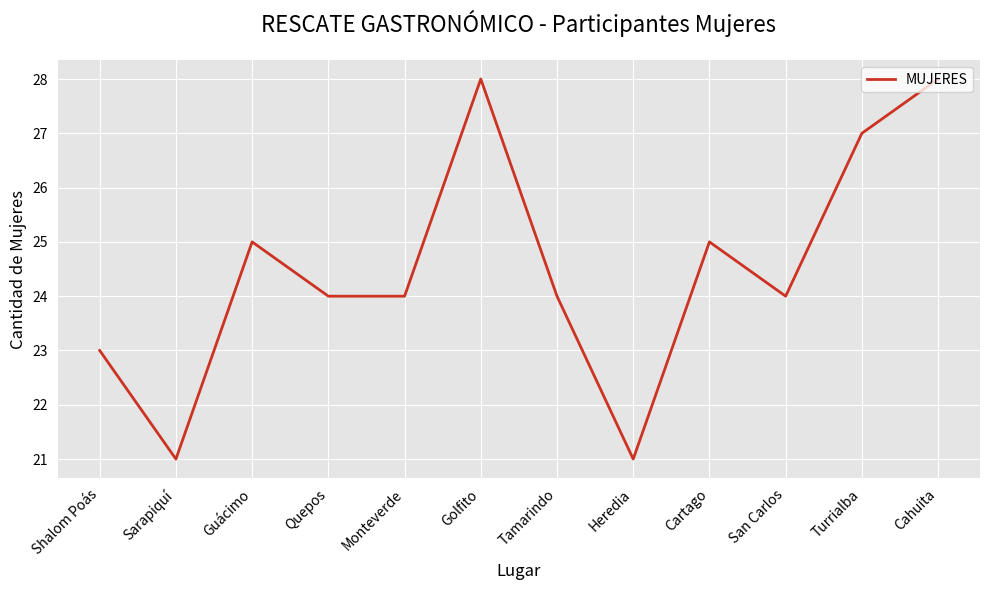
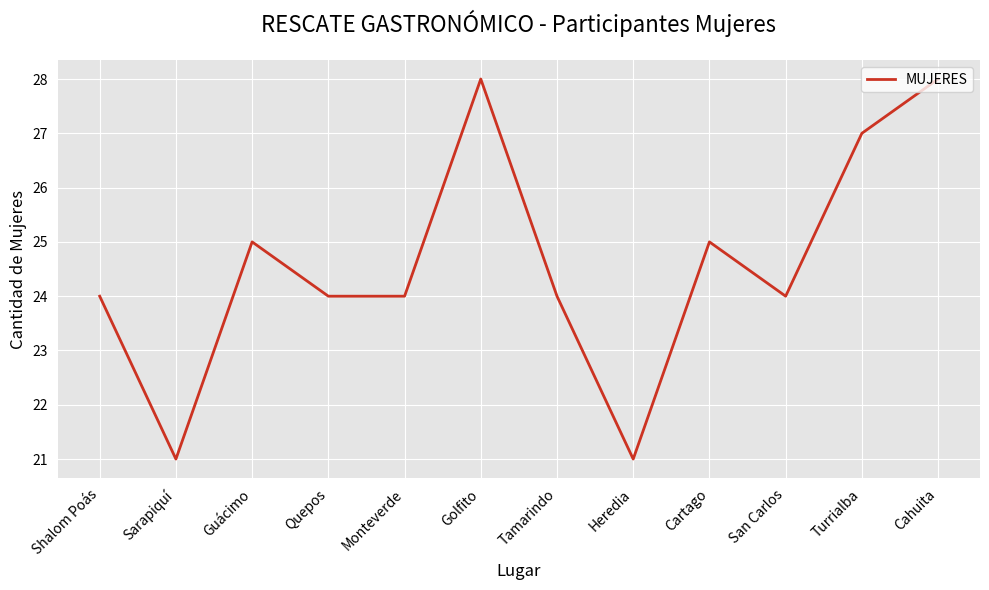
Shalom Poás: 23 -> 24
